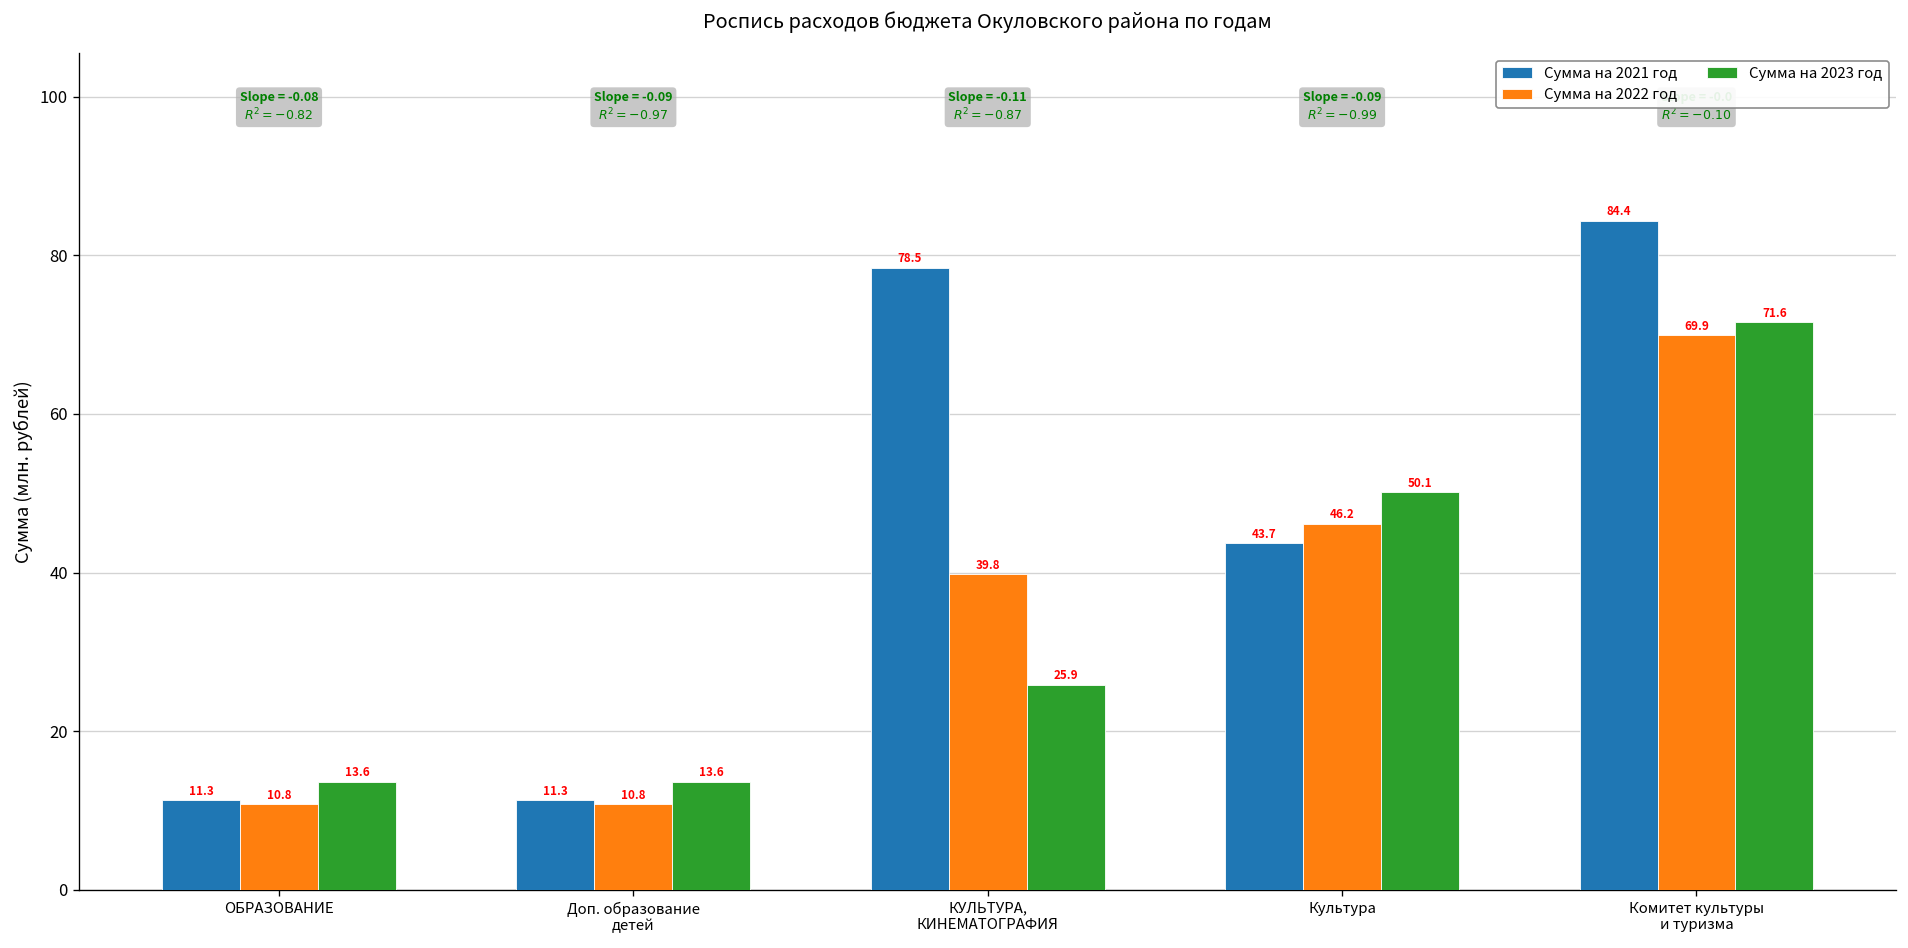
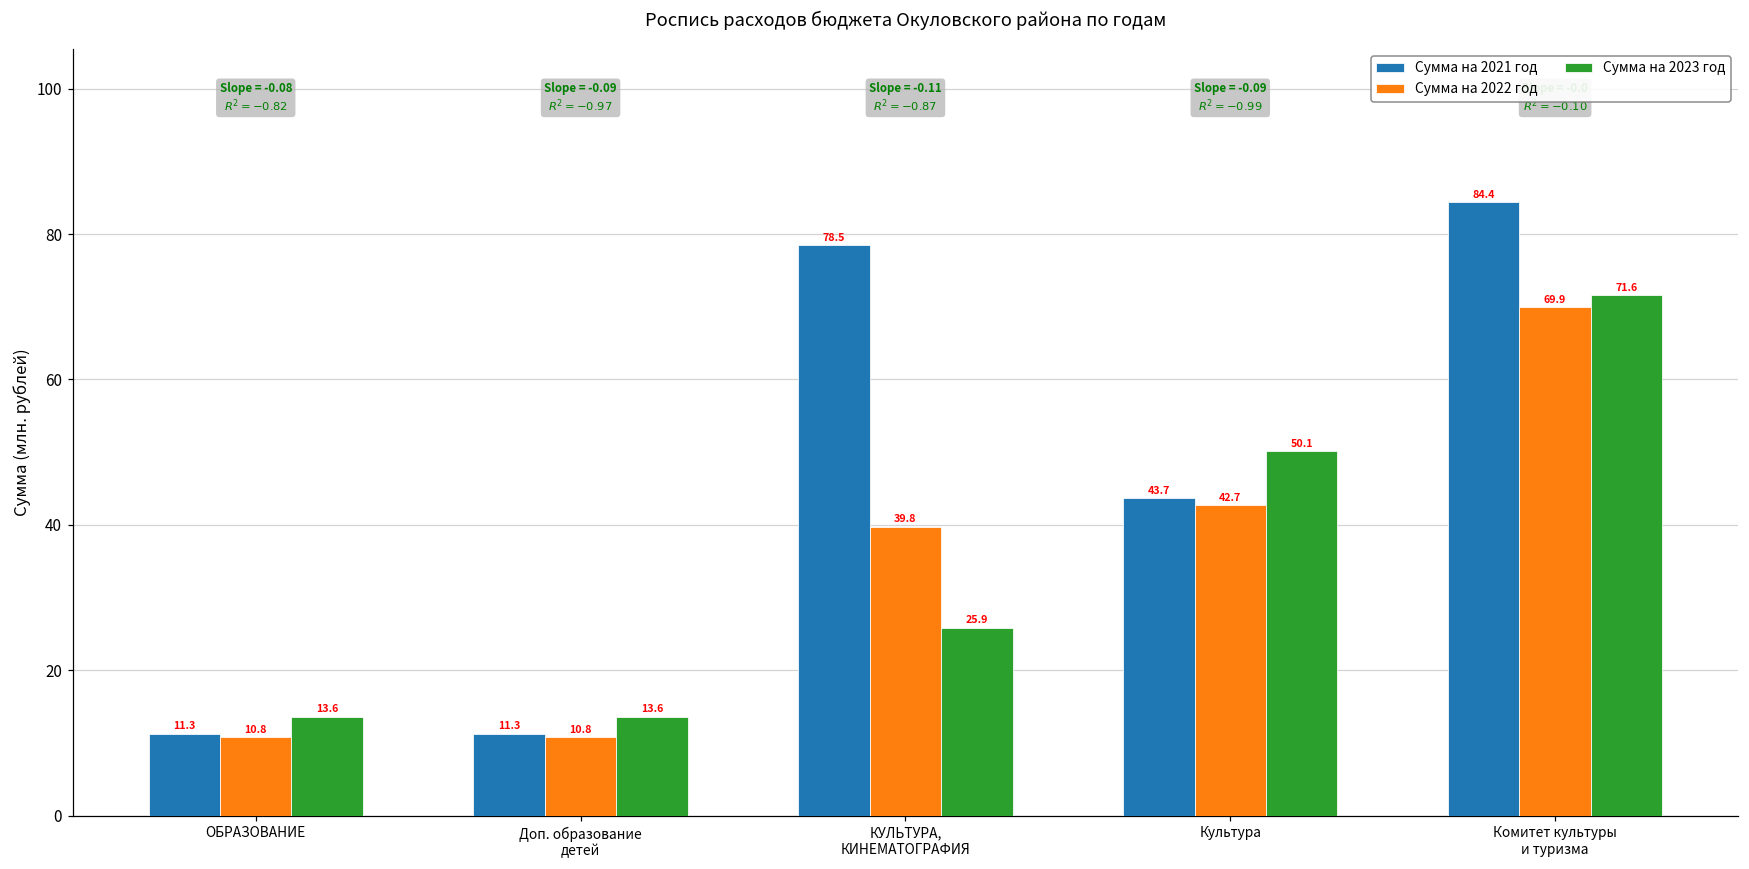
Сумма на 2022 год, Культура: 46.2 -> 42.7
